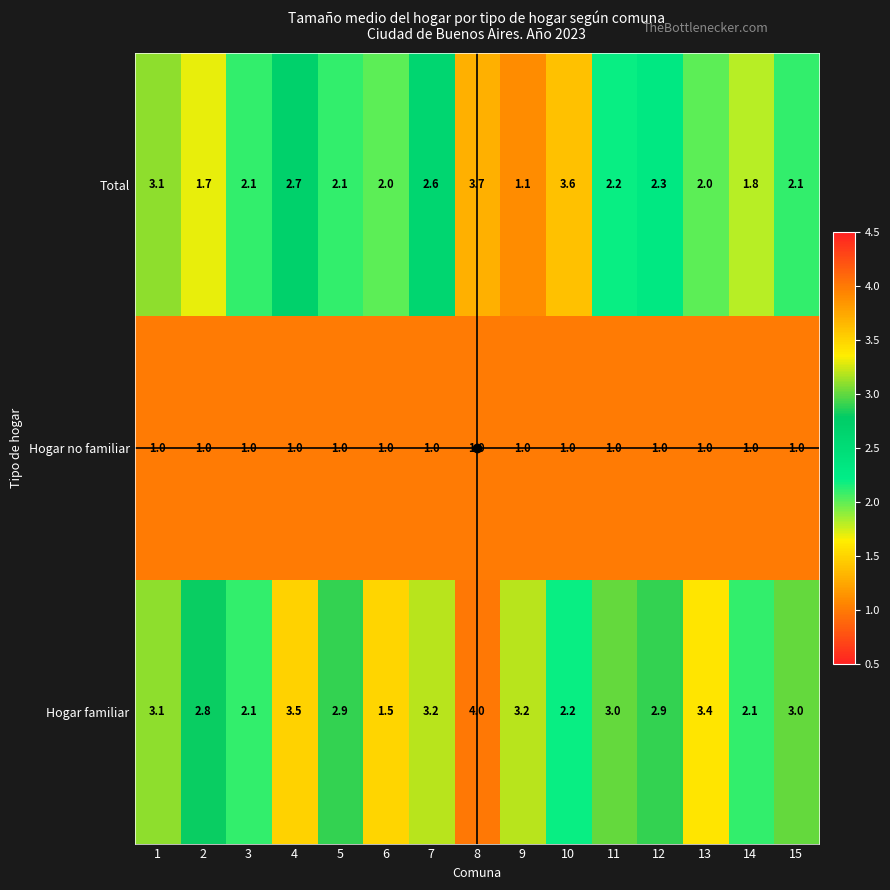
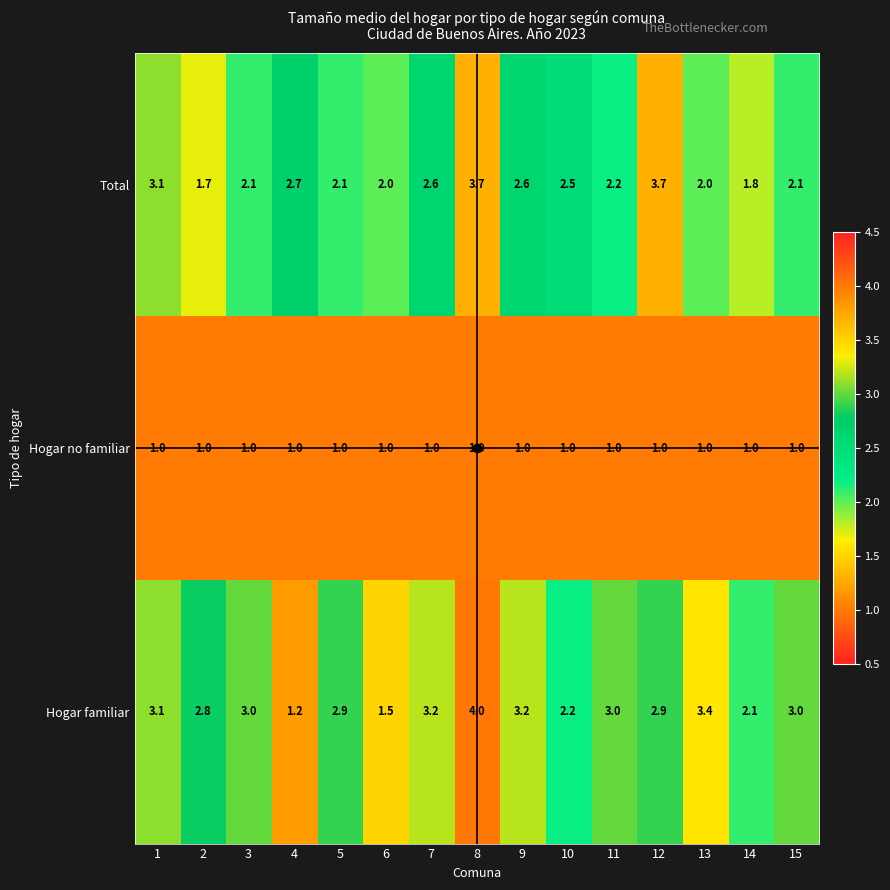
Total, 9: 1.1 -> 2.6
Total, 10: 3.6 -> 2.5
Total, 12: 2.3 -> 3.7
Hogar familiar, 3: 2.1 -> 3.0
Hogar familiar, 4: 3.5 -> 1.2
